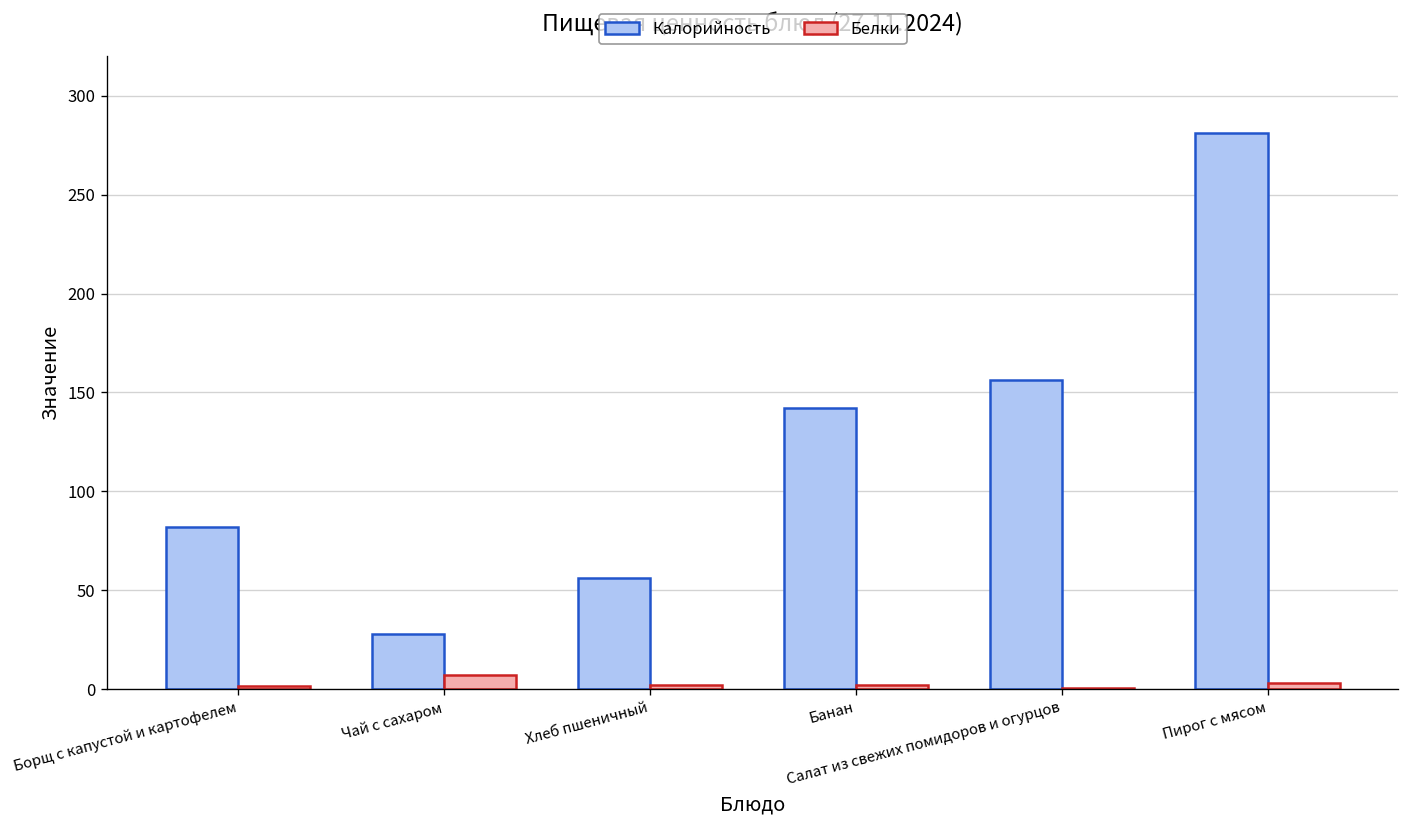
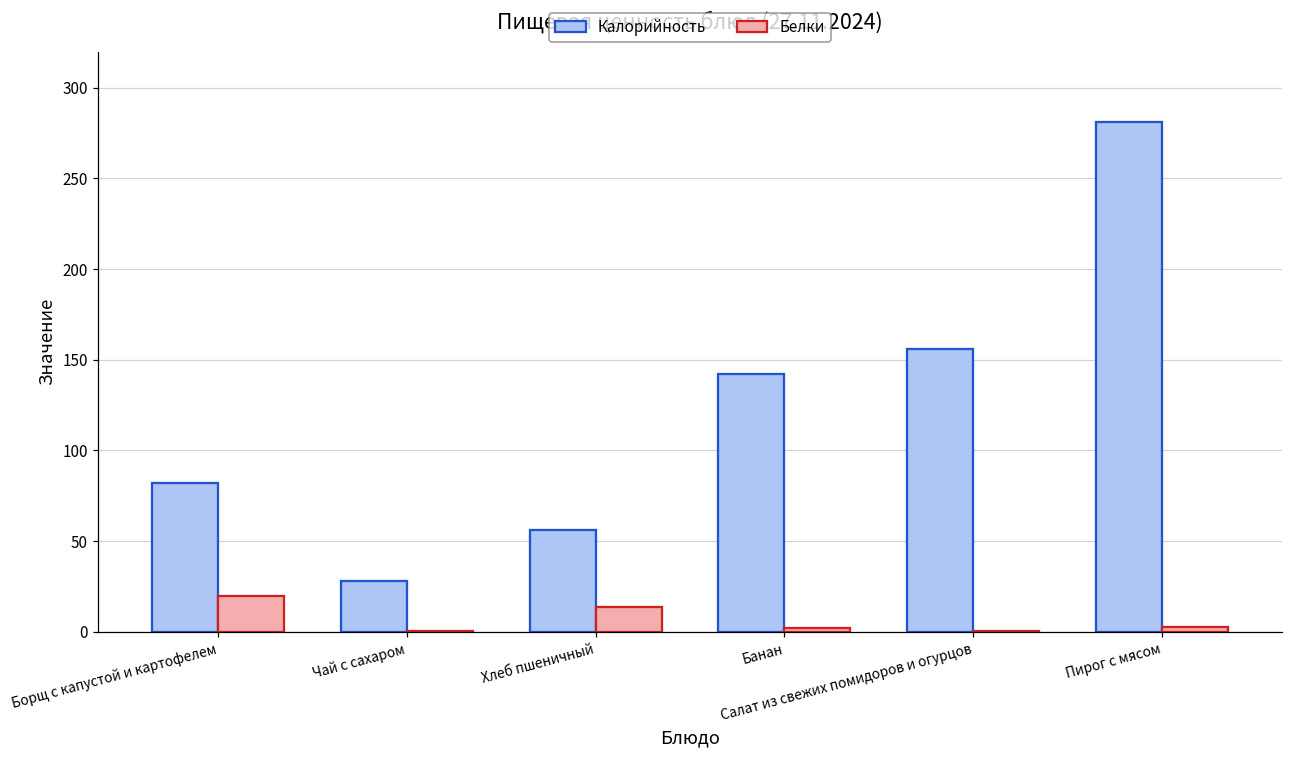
Белки, Борщ с капустой и картофелем: 1 -> 20
Белки, Чай с сахаром: 7 -> 0
Белки, Хлеб пшеничный: 2 -> 14
